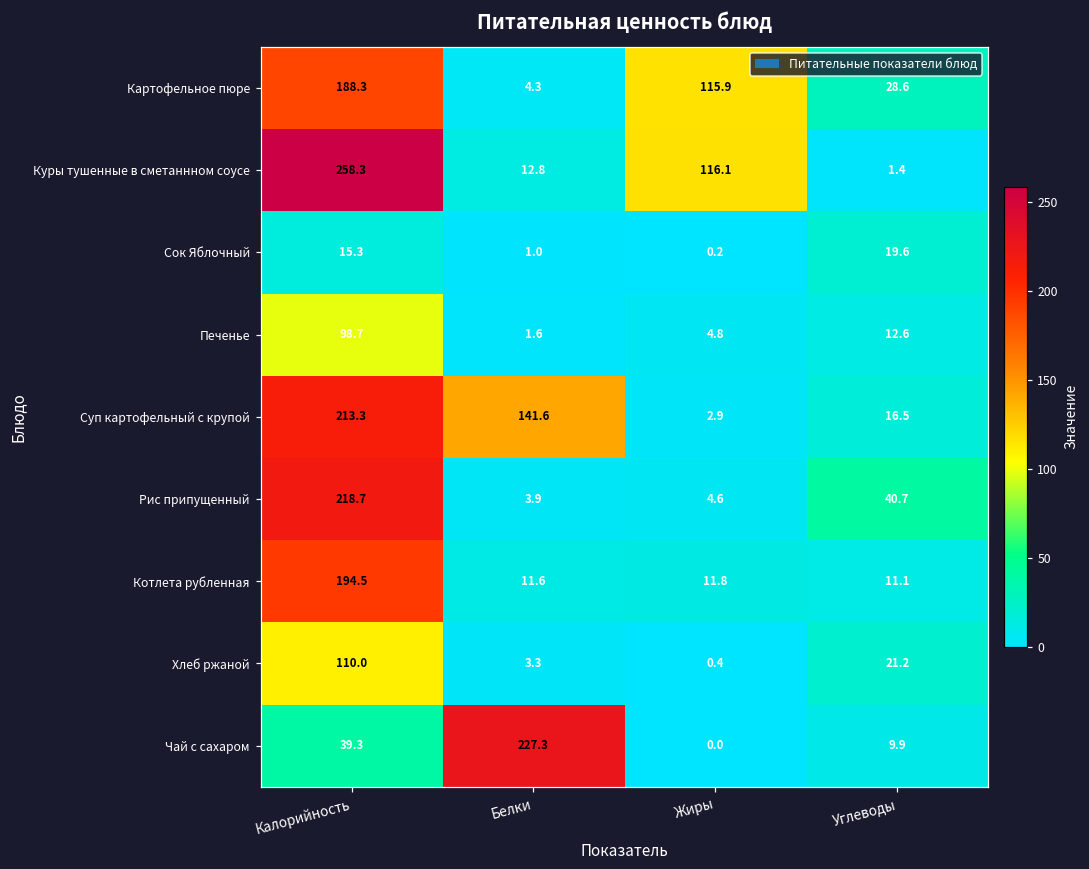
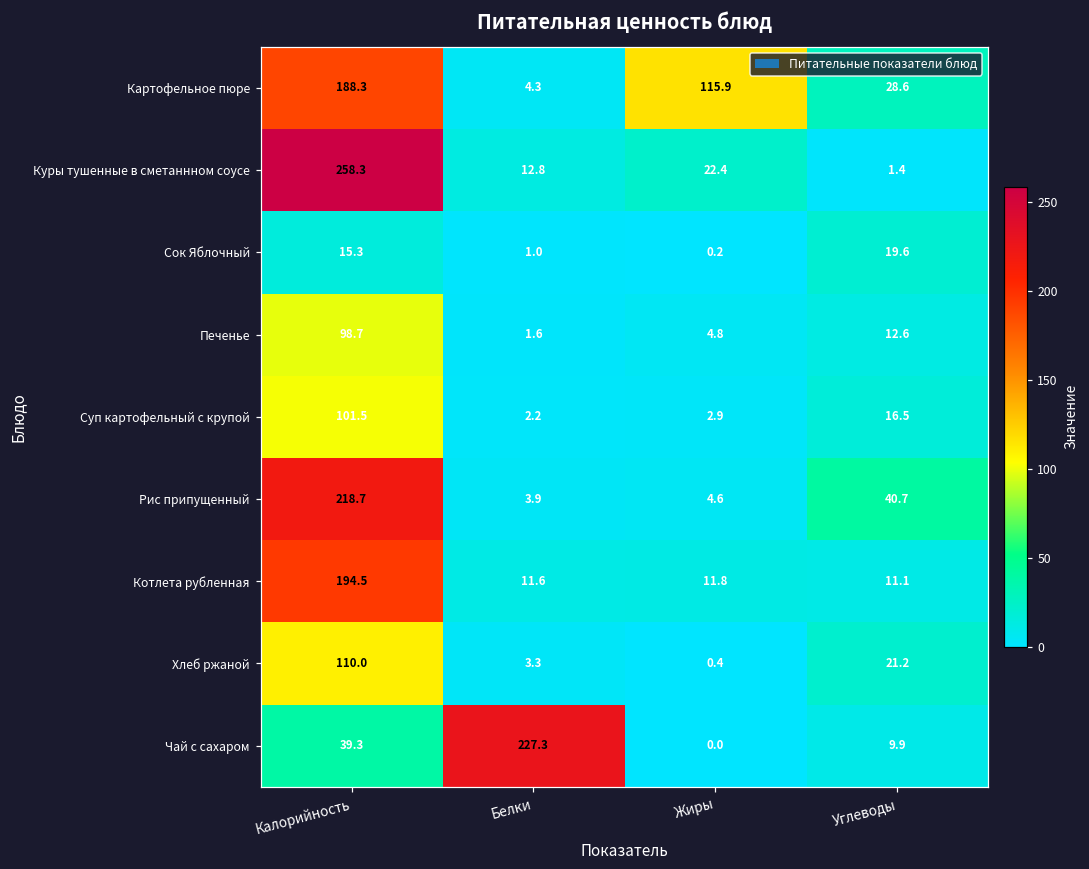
Куры тушенные в сметаннном соусе, Жиры: 116.1 -> 22.4
Суп картофельный с крупой, Калорийность: 213.3 -> 101.5
Суп картофельный с крупой, Белки: 141.6 -> 2.2
